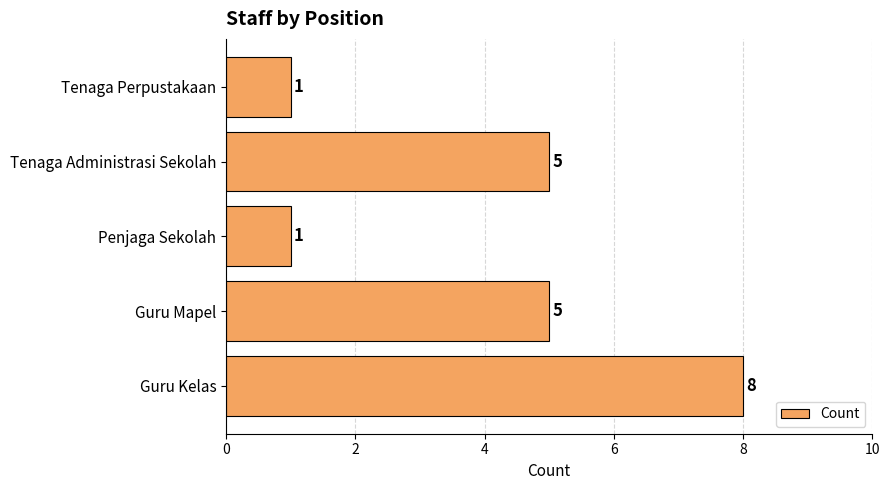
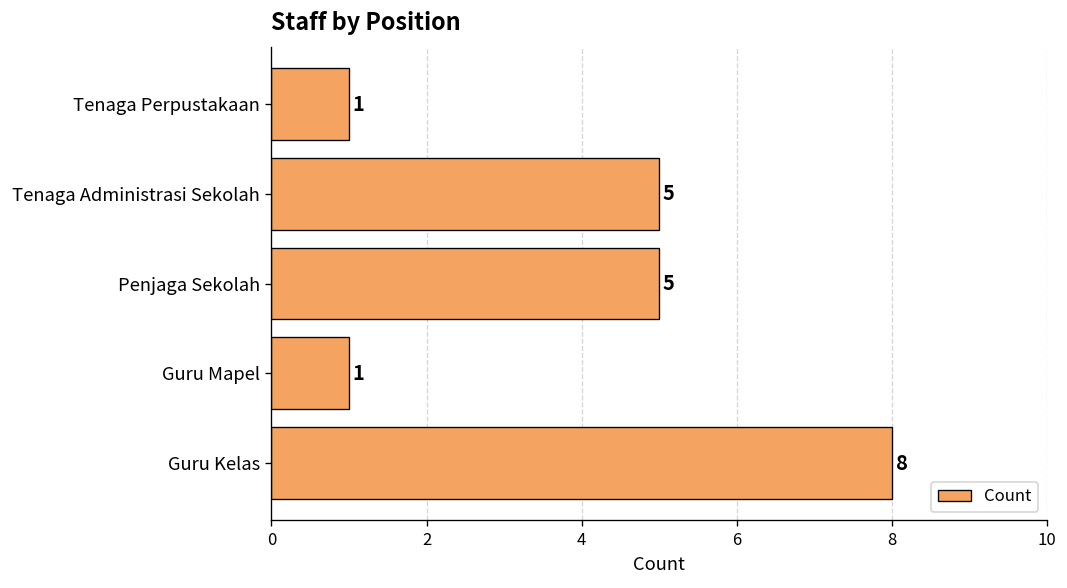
Penjaga Sekolah: 1 -> 5
Guru Mapel: 5 -> 1
